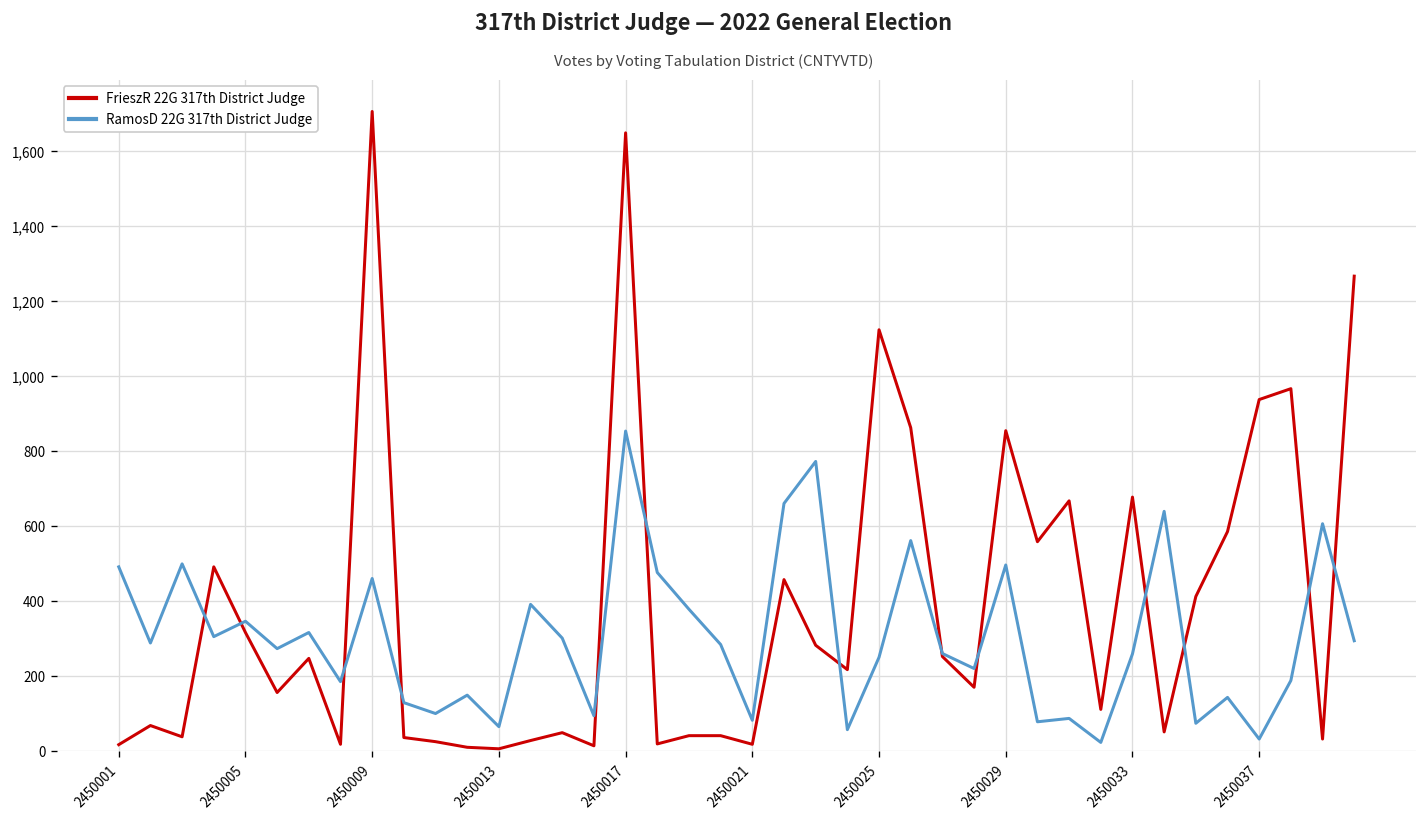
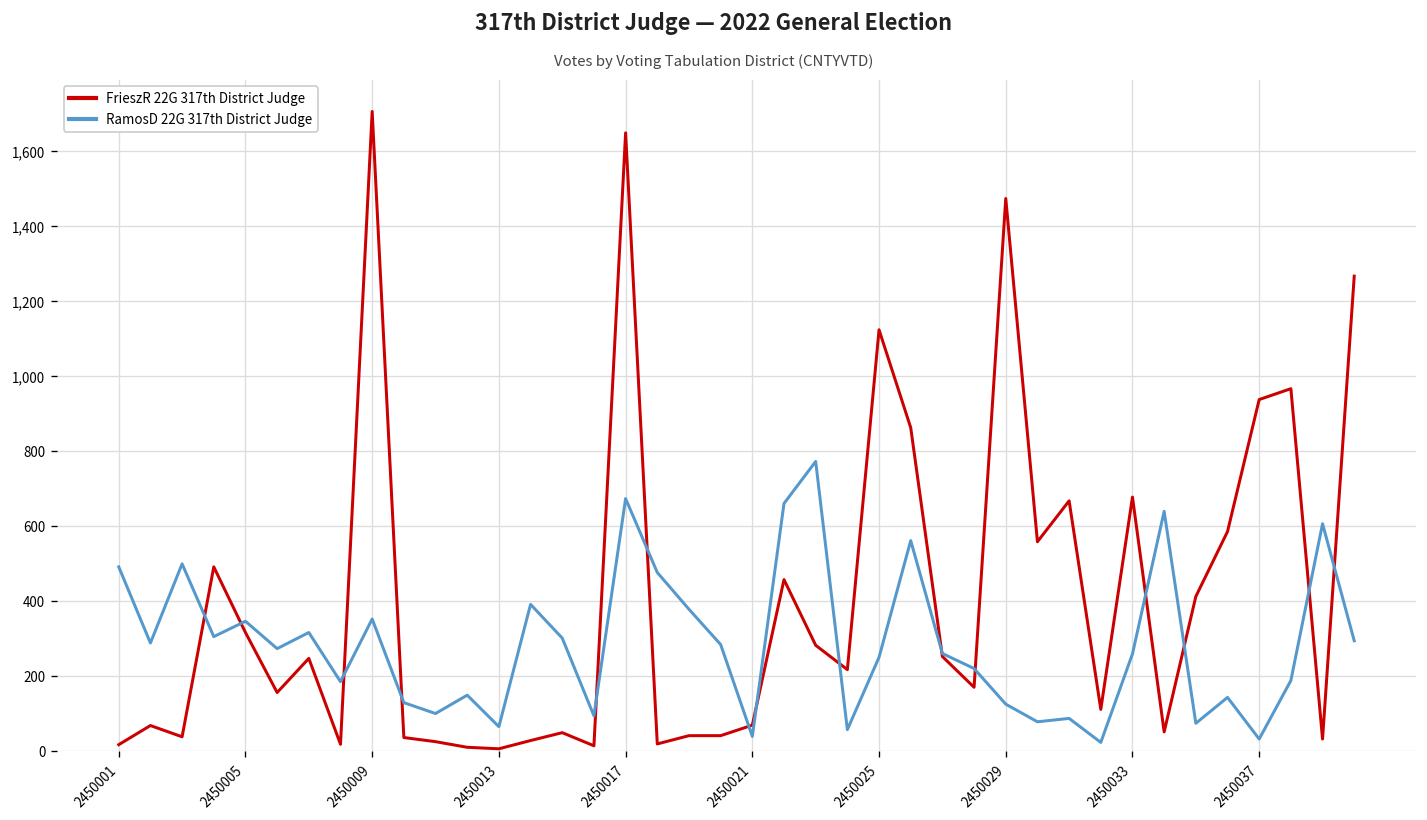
RamosD 22G 317th District Judge, 2450009: 460 -> 350
RamosD 22G 317th District Judge, 2450017: 850 -> 670
FrieszR 22G 317th District Judge, 2450021: 20 -> 70
RamosD 22G 317th District Judge, 2450021: 80 -> 40
FrieszR 22G 317th District Judge, 2450029: 850 -> 1,470
RamosD 22G 317th District Judge, 2450029: 500 -> 130
